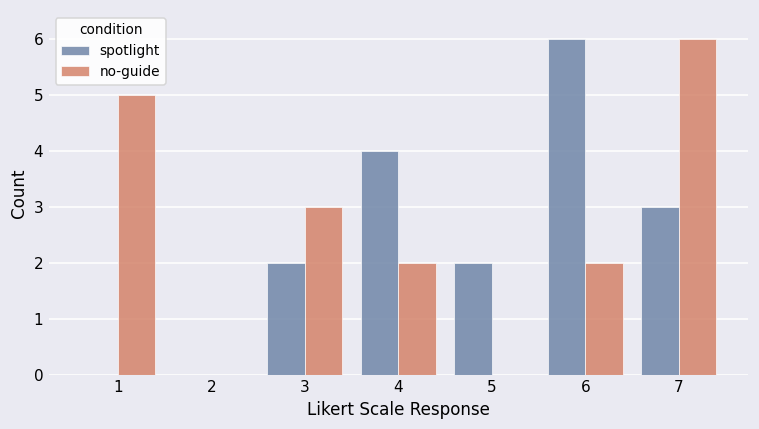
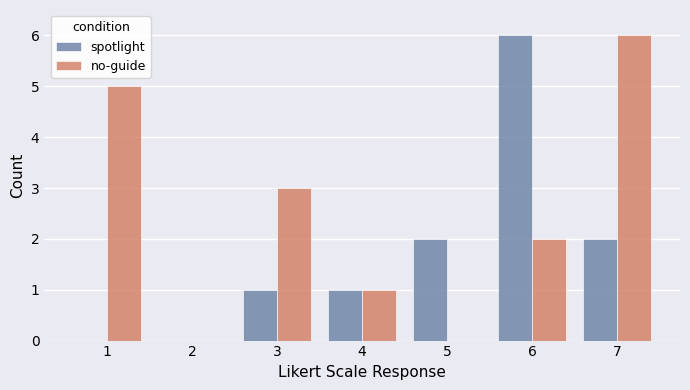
spotlight, 3: 2 -> 1
spotlight, 4: 4 -> 1
no-guide, 4: 2 -> 1
spotlight, 7: 3 -> 2
